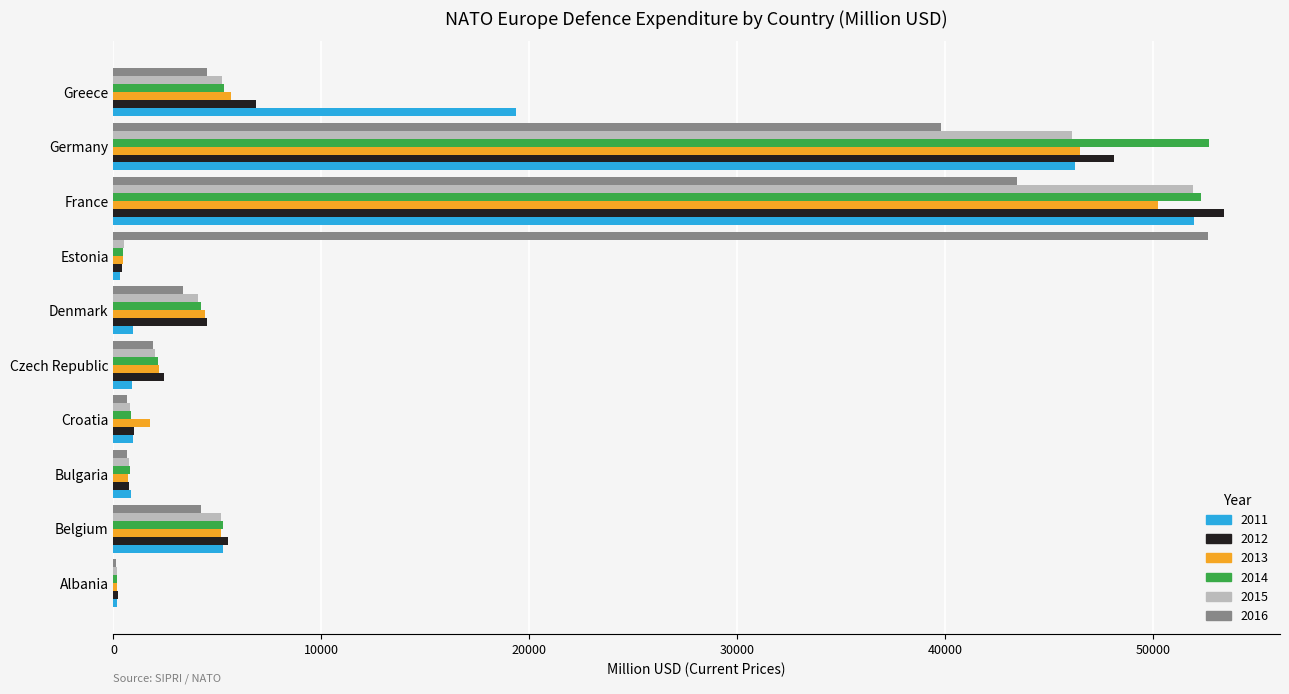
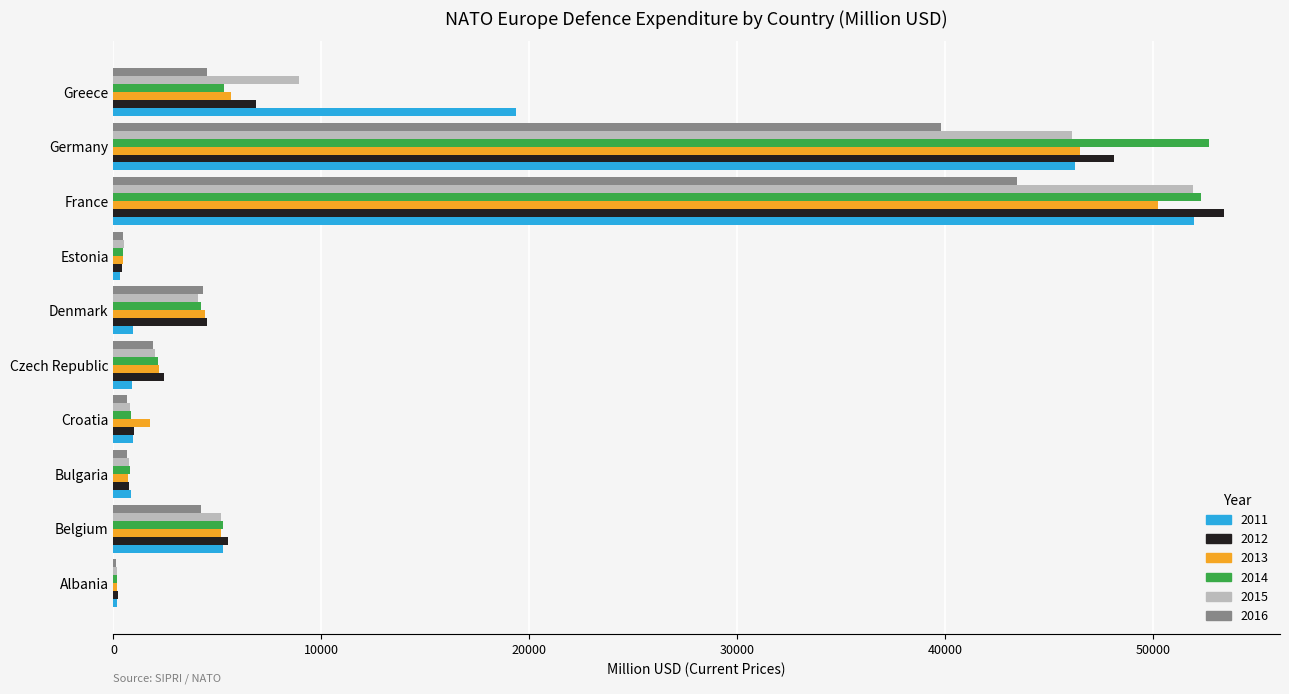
2015, Greece: 5200 -> 8900
2016, Estonia: 52700 -> 500
2016, Denmark: 3400 -> 4300
